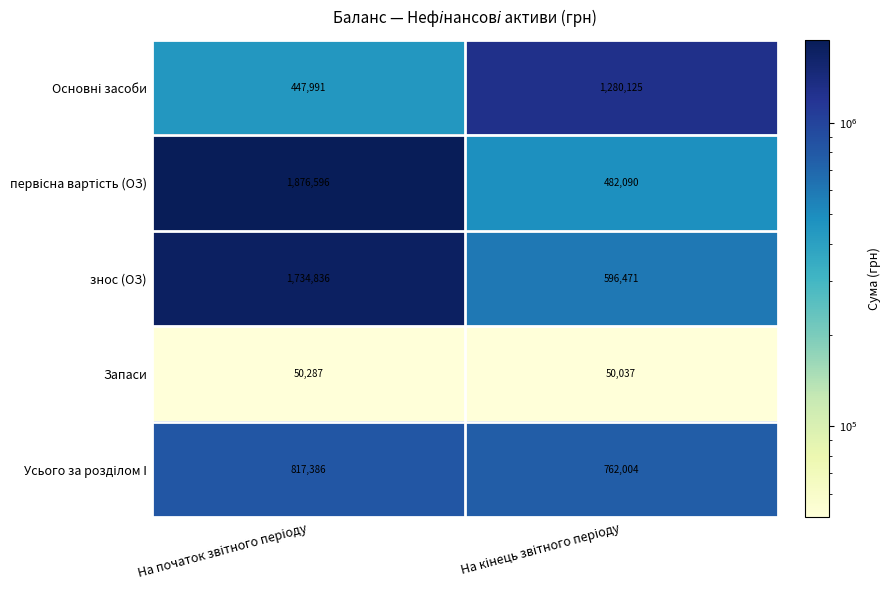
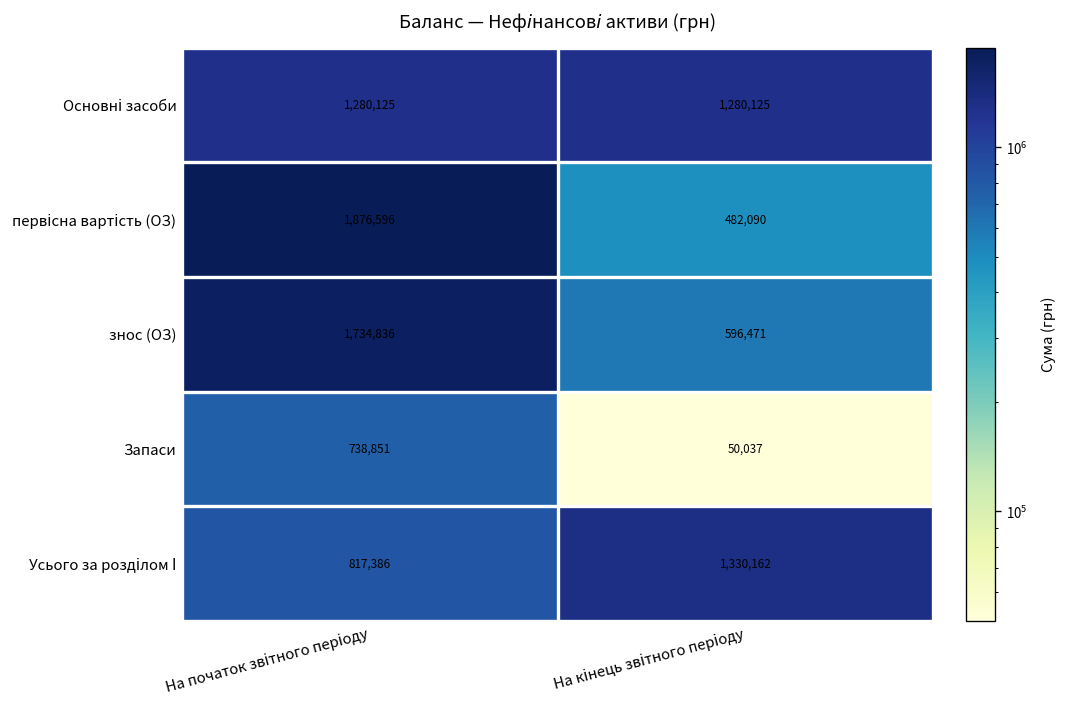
Основні засоби, На початок звітного періоду: 447,991 -> 1,280,125
Запаси, На початок звітного періоду: 50,287 -> 738,851
Усього за розділом І, На кінець звітного періоду: 762,004 -> 1,330,162
